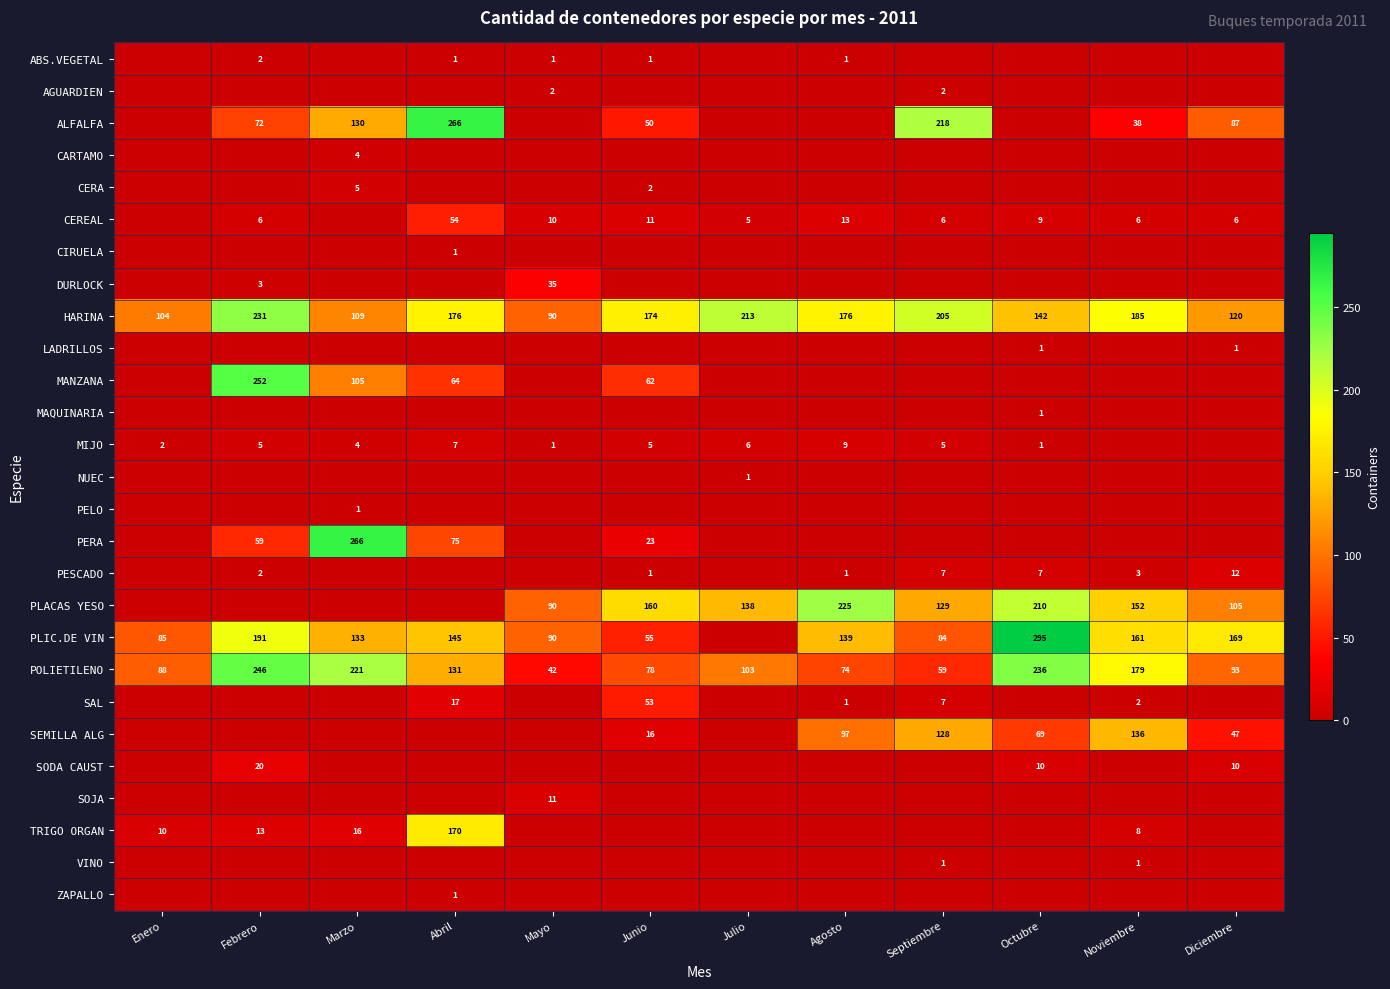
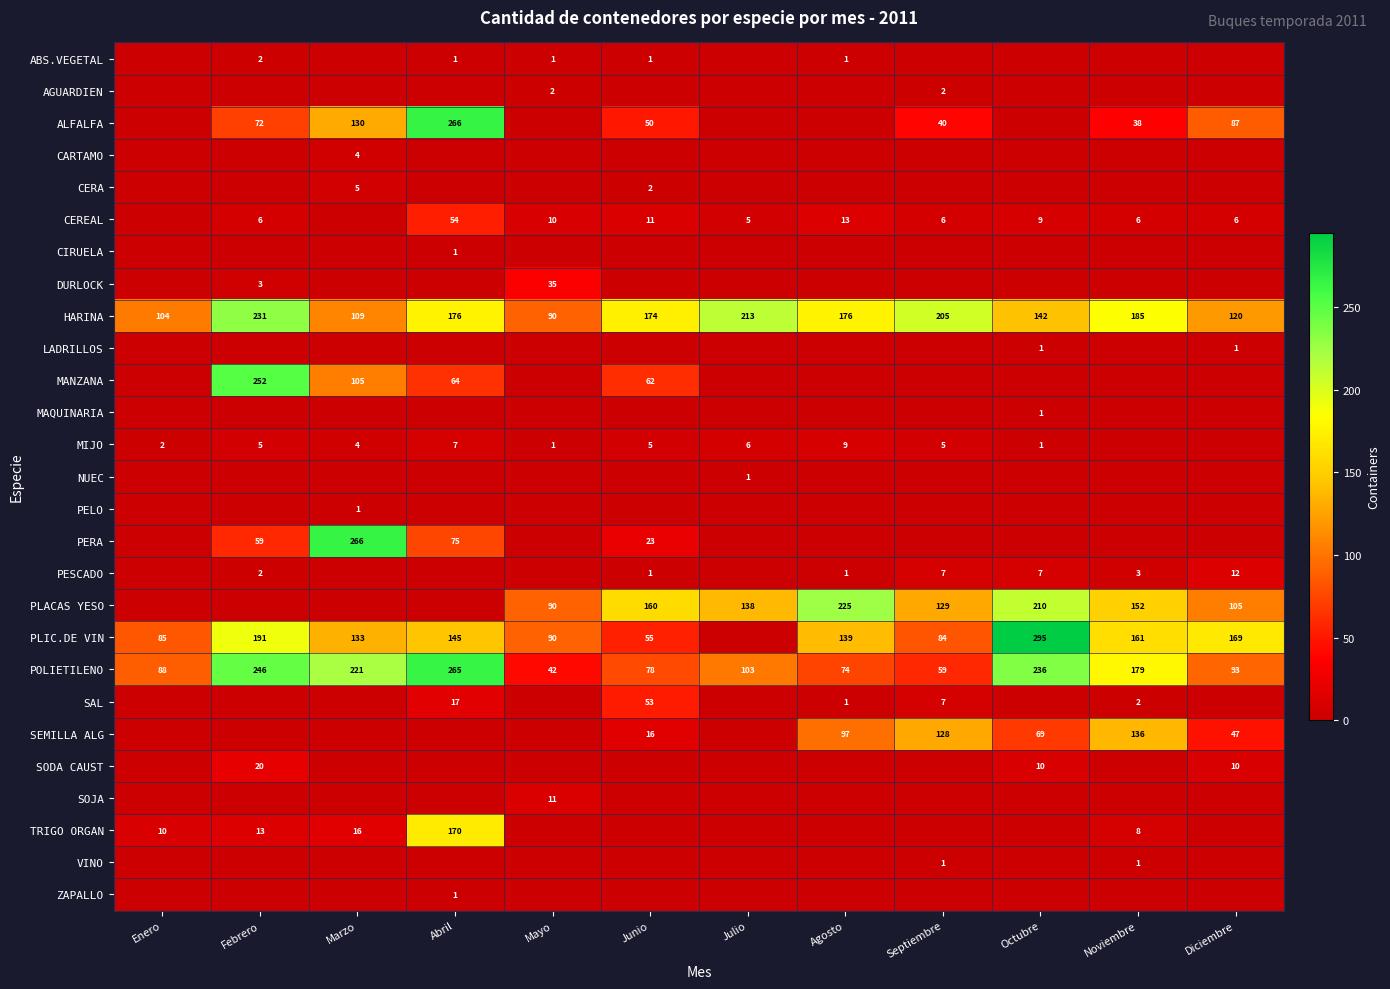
ALFALFA, Septiembre: 218 -> 40
POLIETILENO, Abril: 131 -> 265
